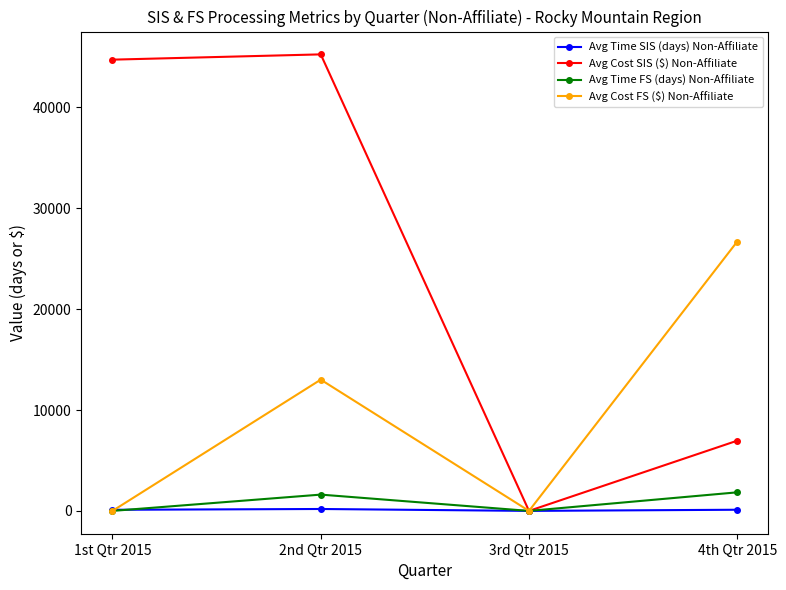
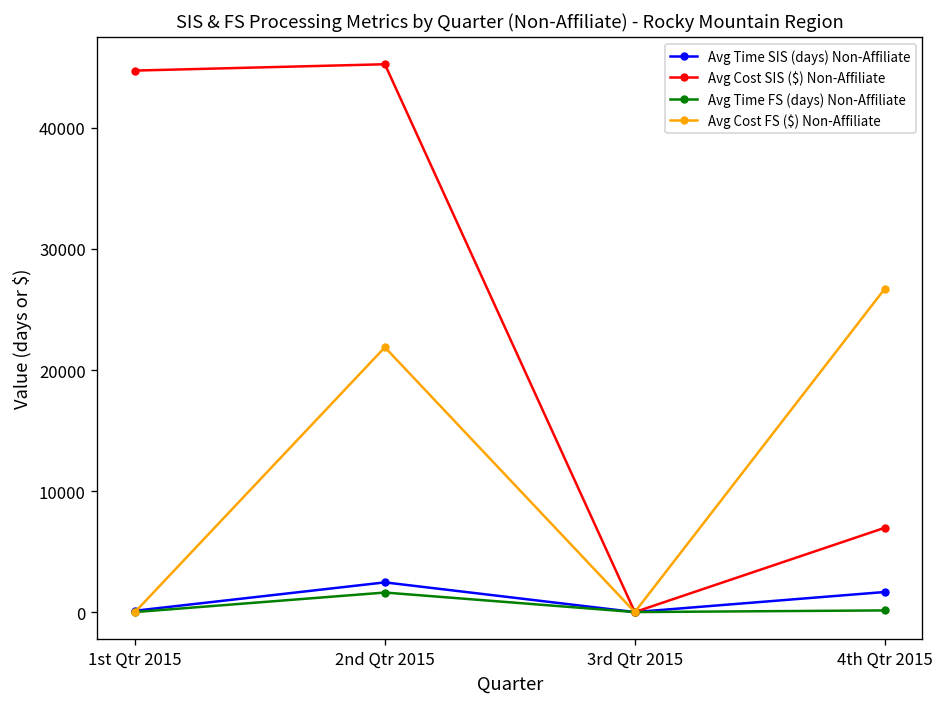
Avg Time SIS (days) Non-Affiliate, 2nd Qtr 2015: 200 -> 2500
Avg Cost FS ($) Non-Affiliate, 2nd Qtr 2015: 13000 -> 21900
Avg Time SIS (days) Non-Affiliate, 4th Qtr 2015: 100 -> 1700
Avg Time FS (days) Non-Affiliate, 4th Qtr 2015: 1800 -> 100
